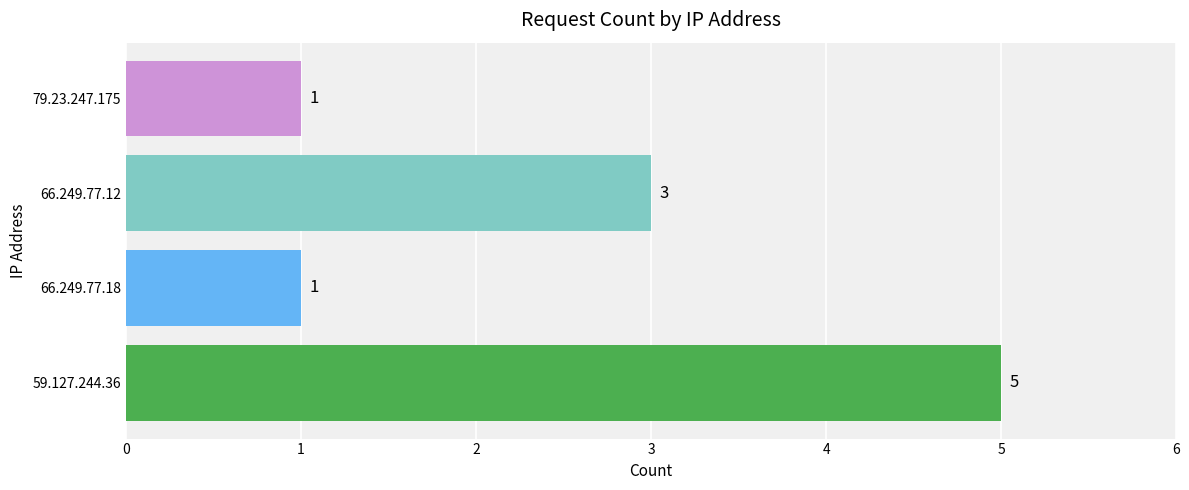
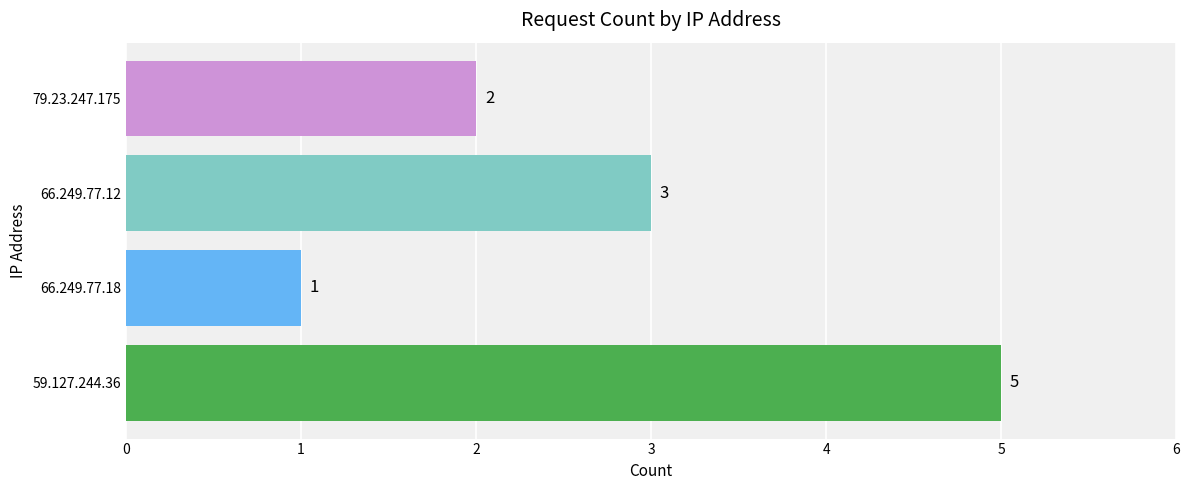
79.23.247.175: 1 -> 2
